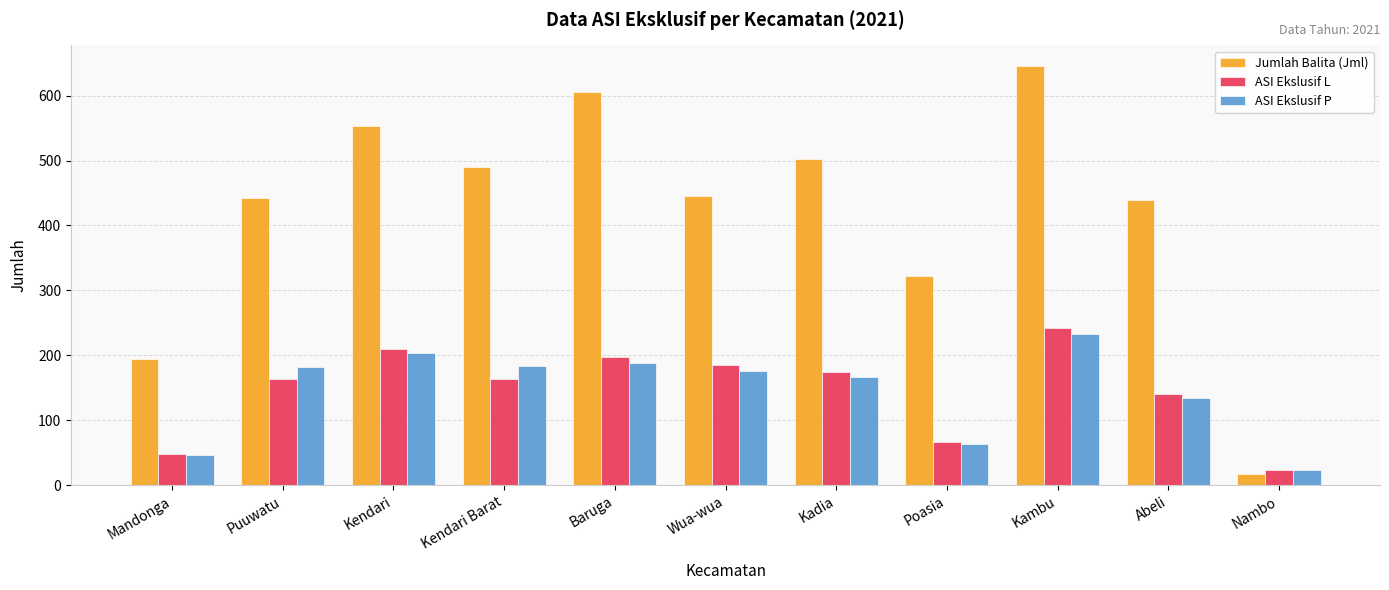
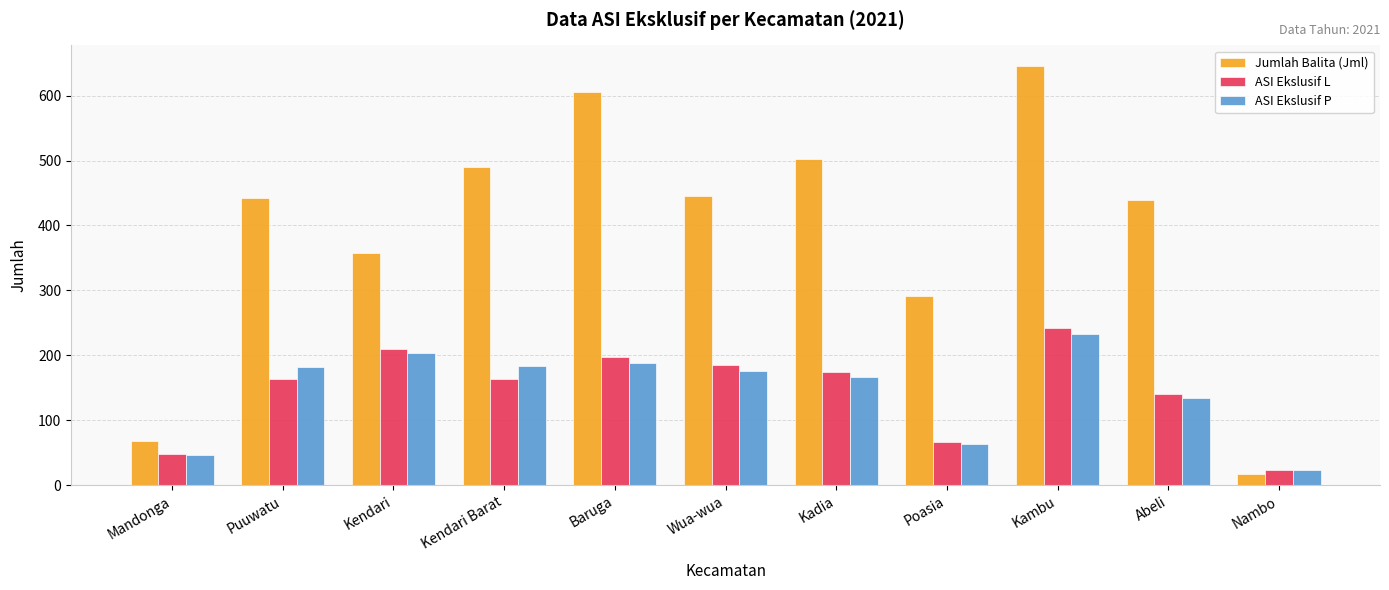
Jumlah Balita (Jml), Mandonga: 200 -> 70
Jumlah Balita (Jml), Kendari: 550 -> 360
Jumlah Balita (Jml), Poasia: 320 -> 290
